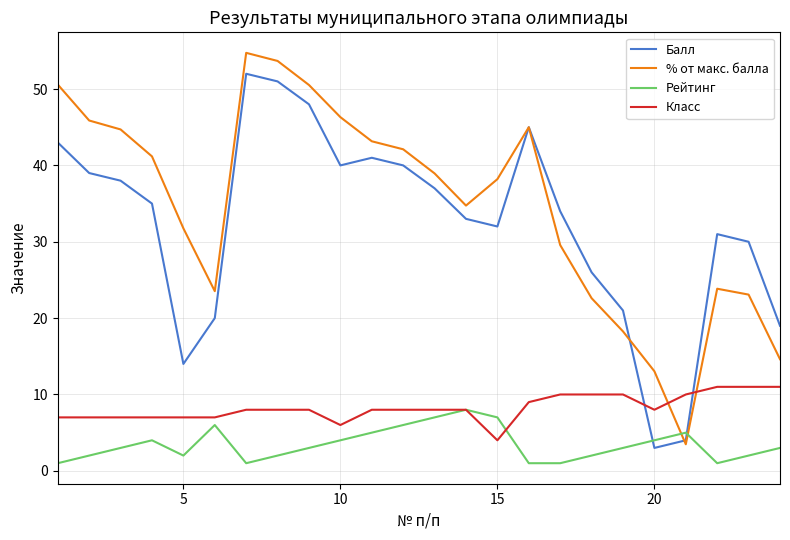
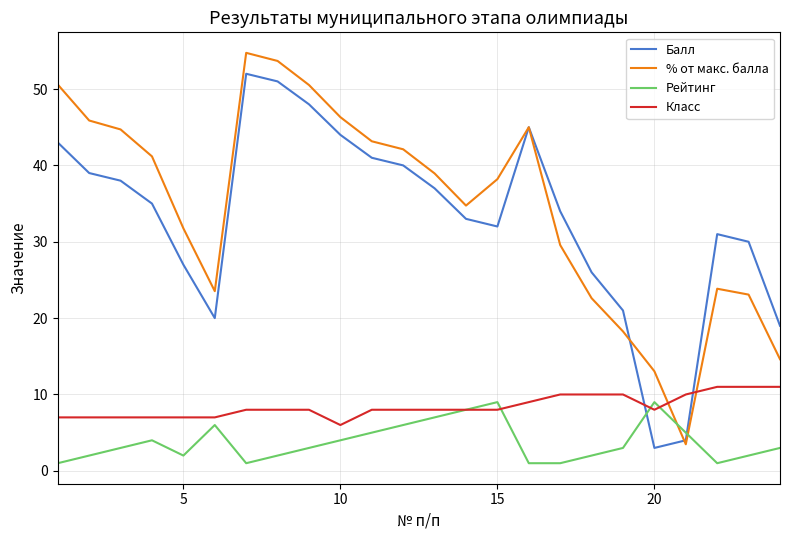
Балл, 5: 14 -> 27
Балл, 10: 40 -> 44
Рейтинг, 15: 7 -> 9
Класс, 15: 4 -> 8
Рейтинг, 20: 4 -> 9
